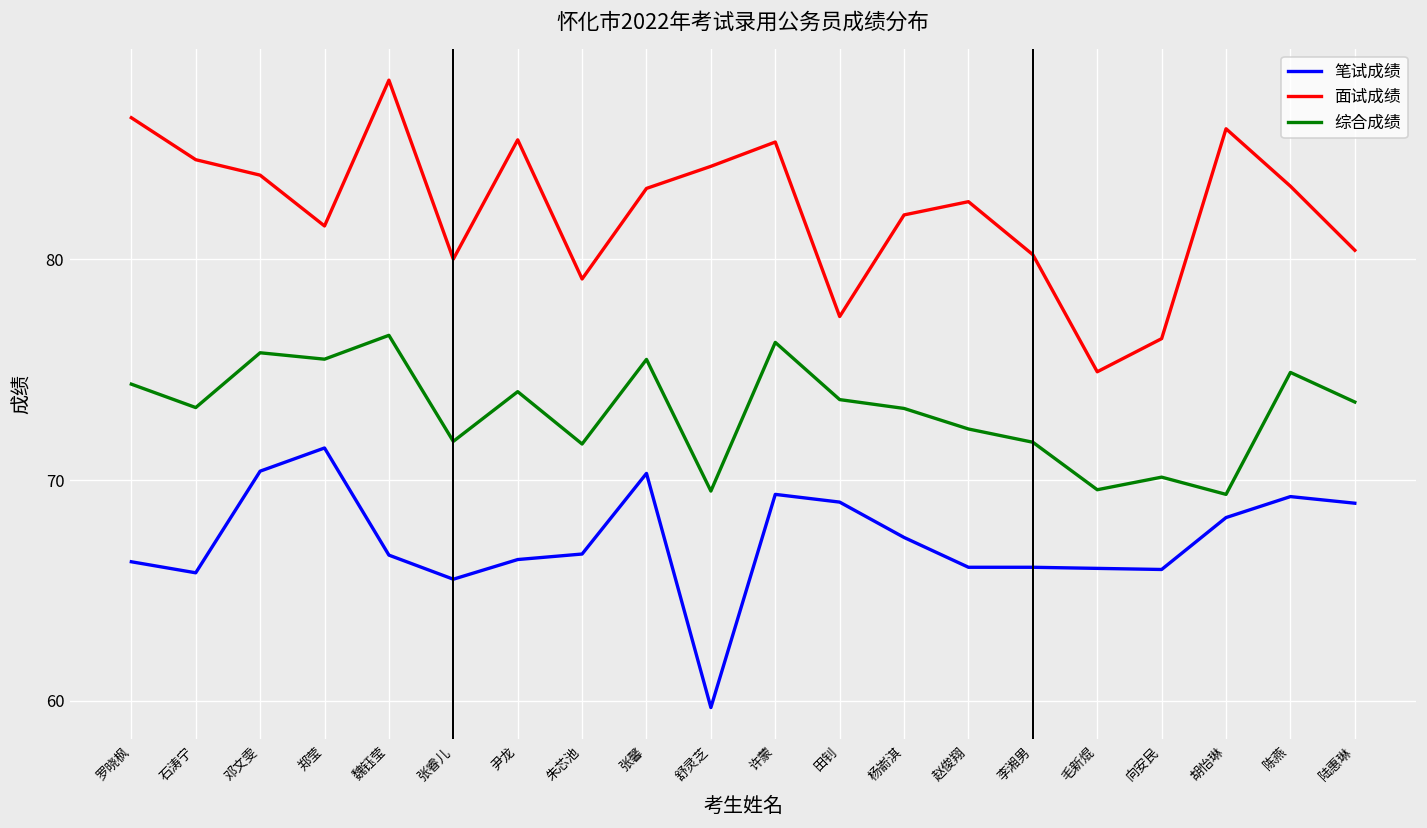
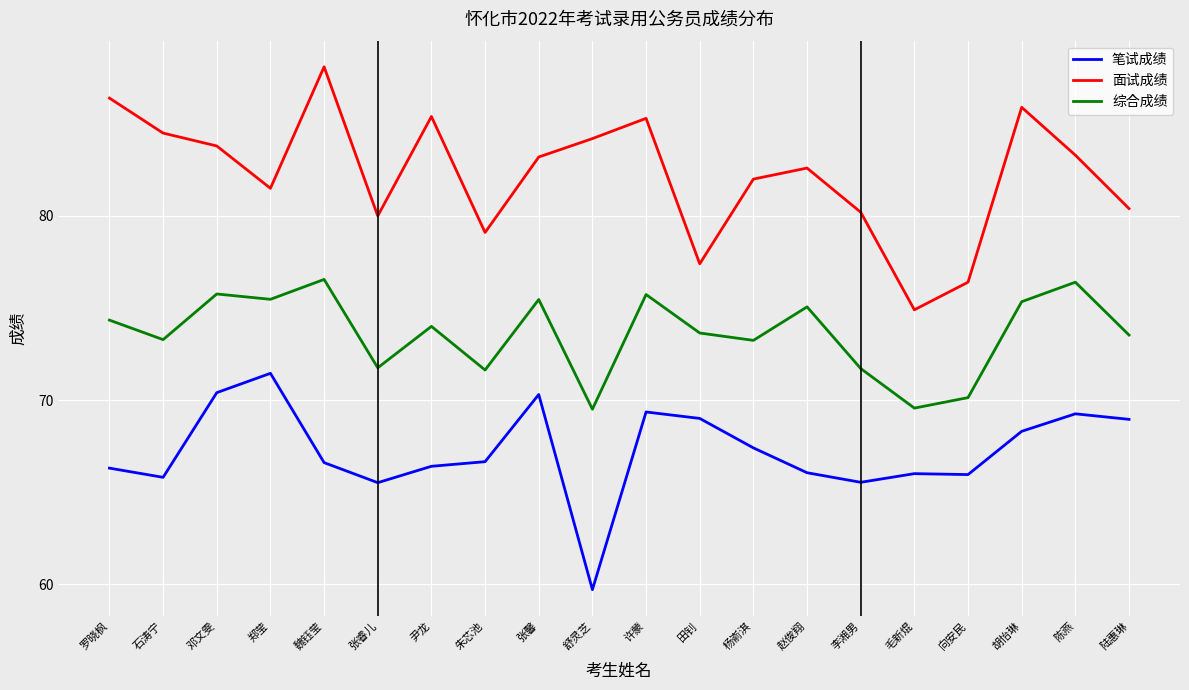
综合成绩, 许蒙: 76.2 -> 75.7
综合成绩, 赵俊翔: 72.3 -> 75.1
笔试成绩, 李湘男: 66.1 -> 65.5
综合成绩, 胡怡琳: 69.4 -> 75.3
综合成绩, 陈燕: 74.9 -> 76.4
